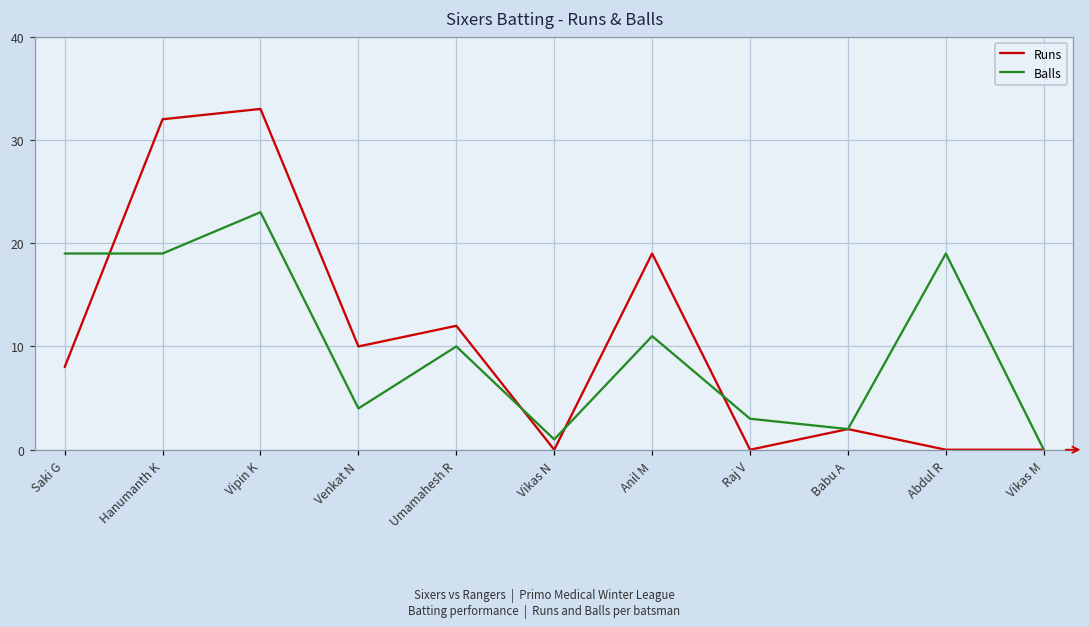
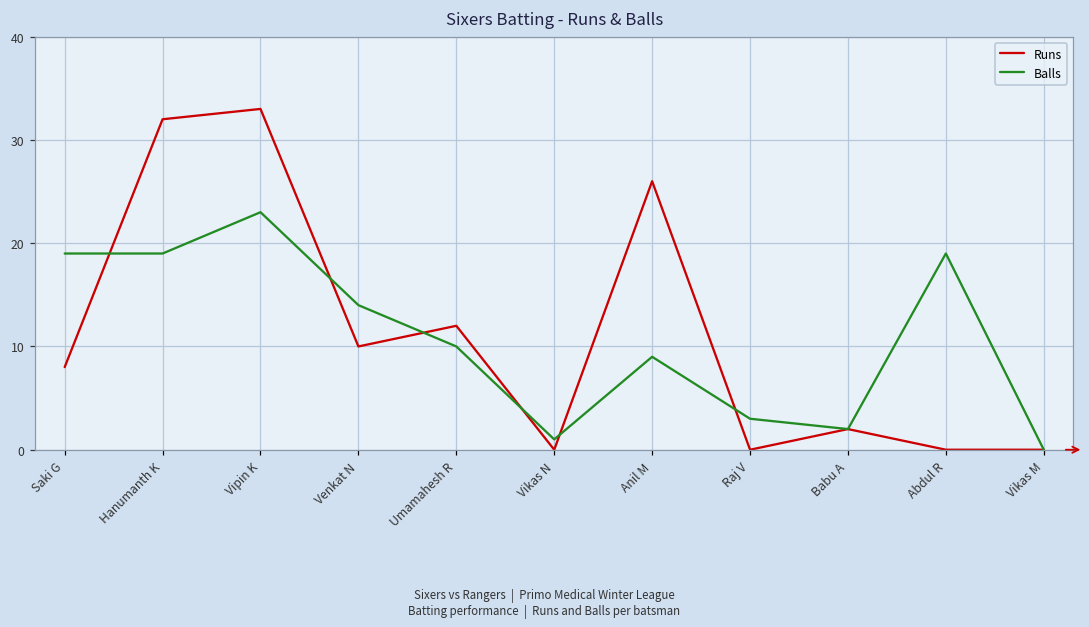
Balls, Venkat N: 4 -> 14
Runs, Anil M: 19 -> 26
Balls, Anil M: 11 -> 9
